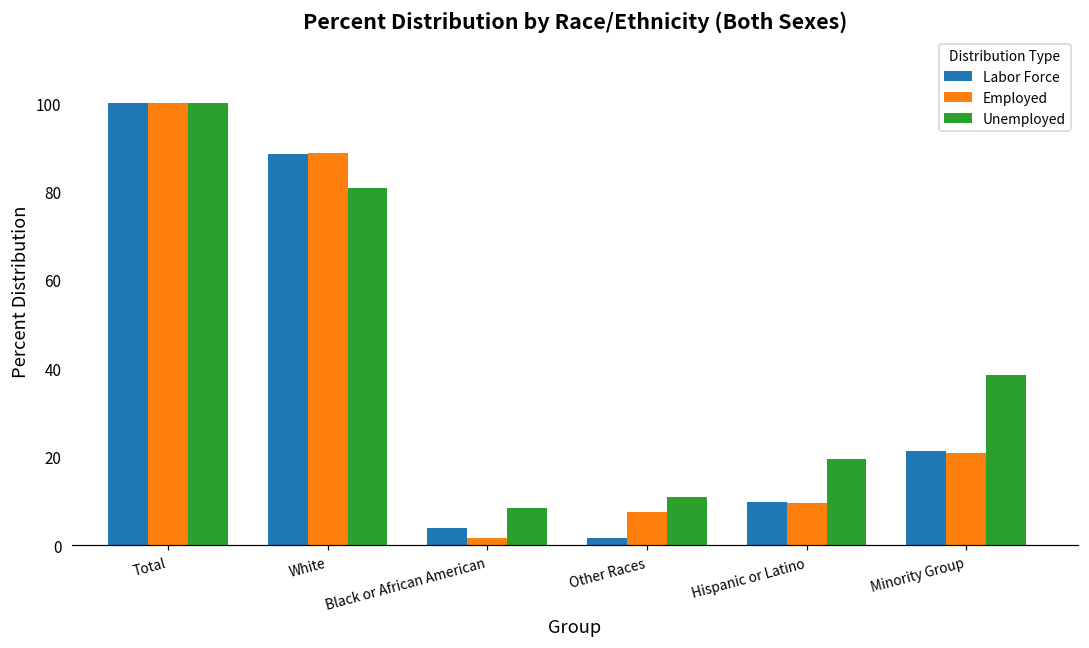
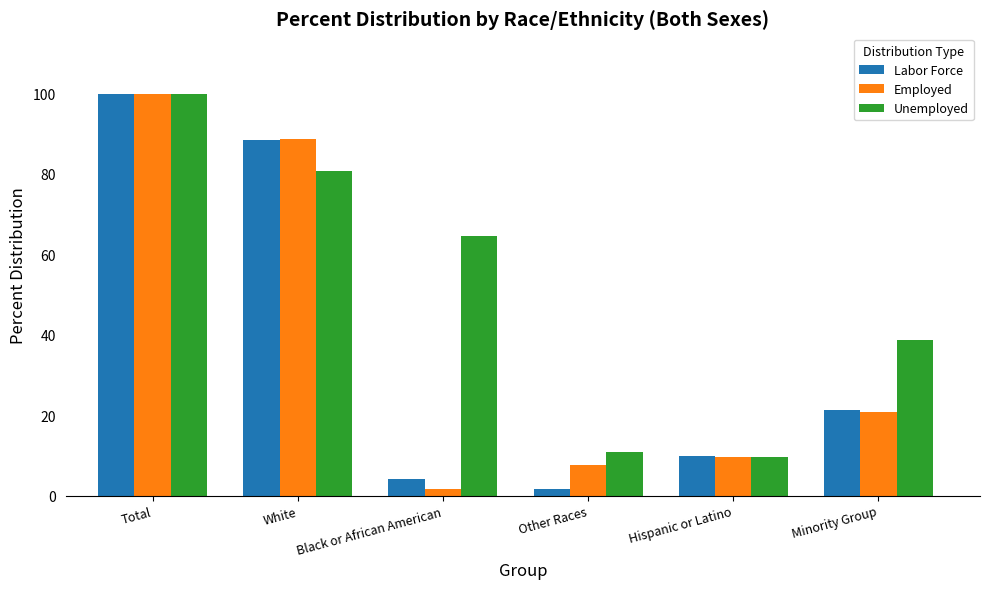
Unemployed, Black or African American: 8 -> 65
Unemployed, Hispanic or Latino: 19 -> 10
